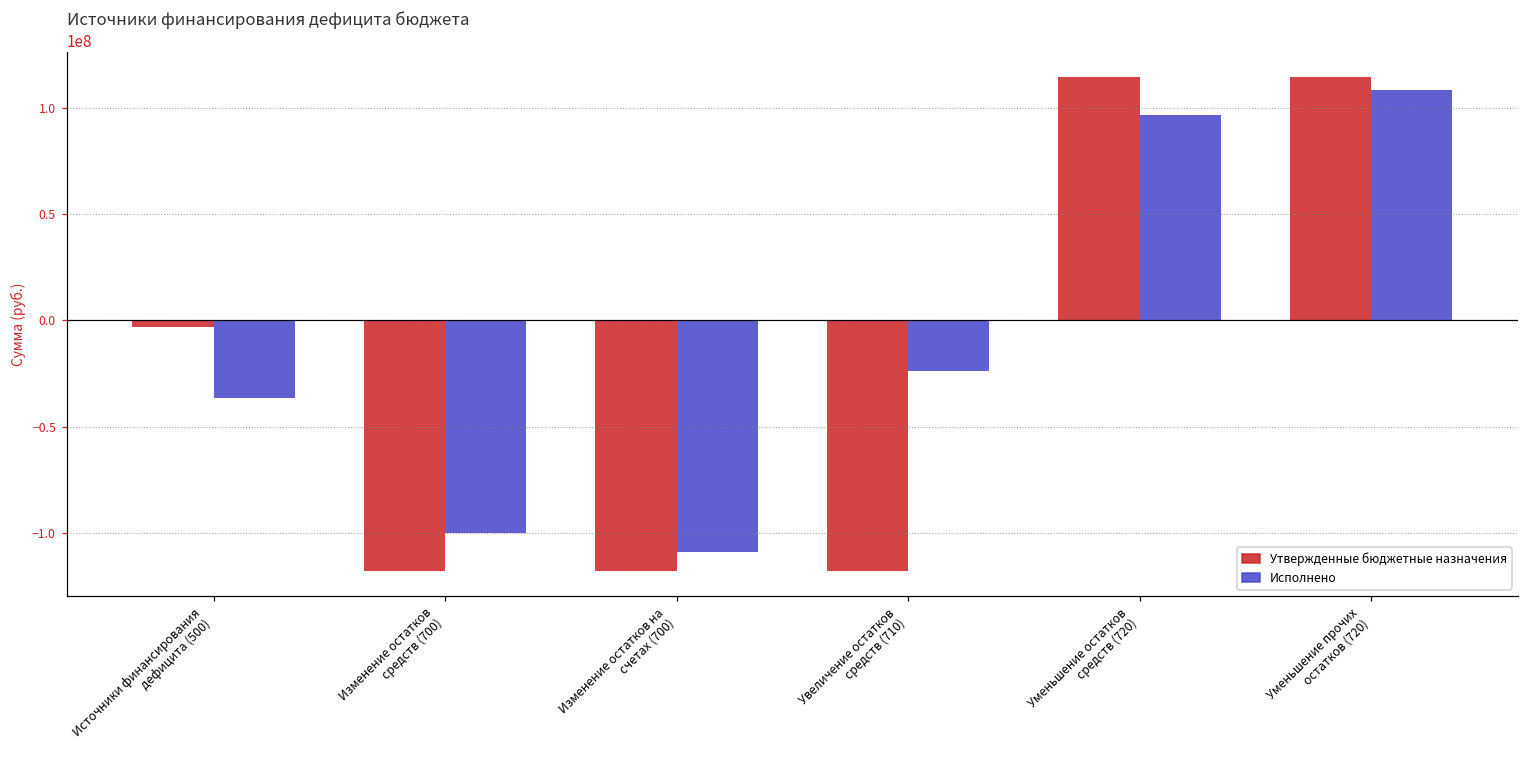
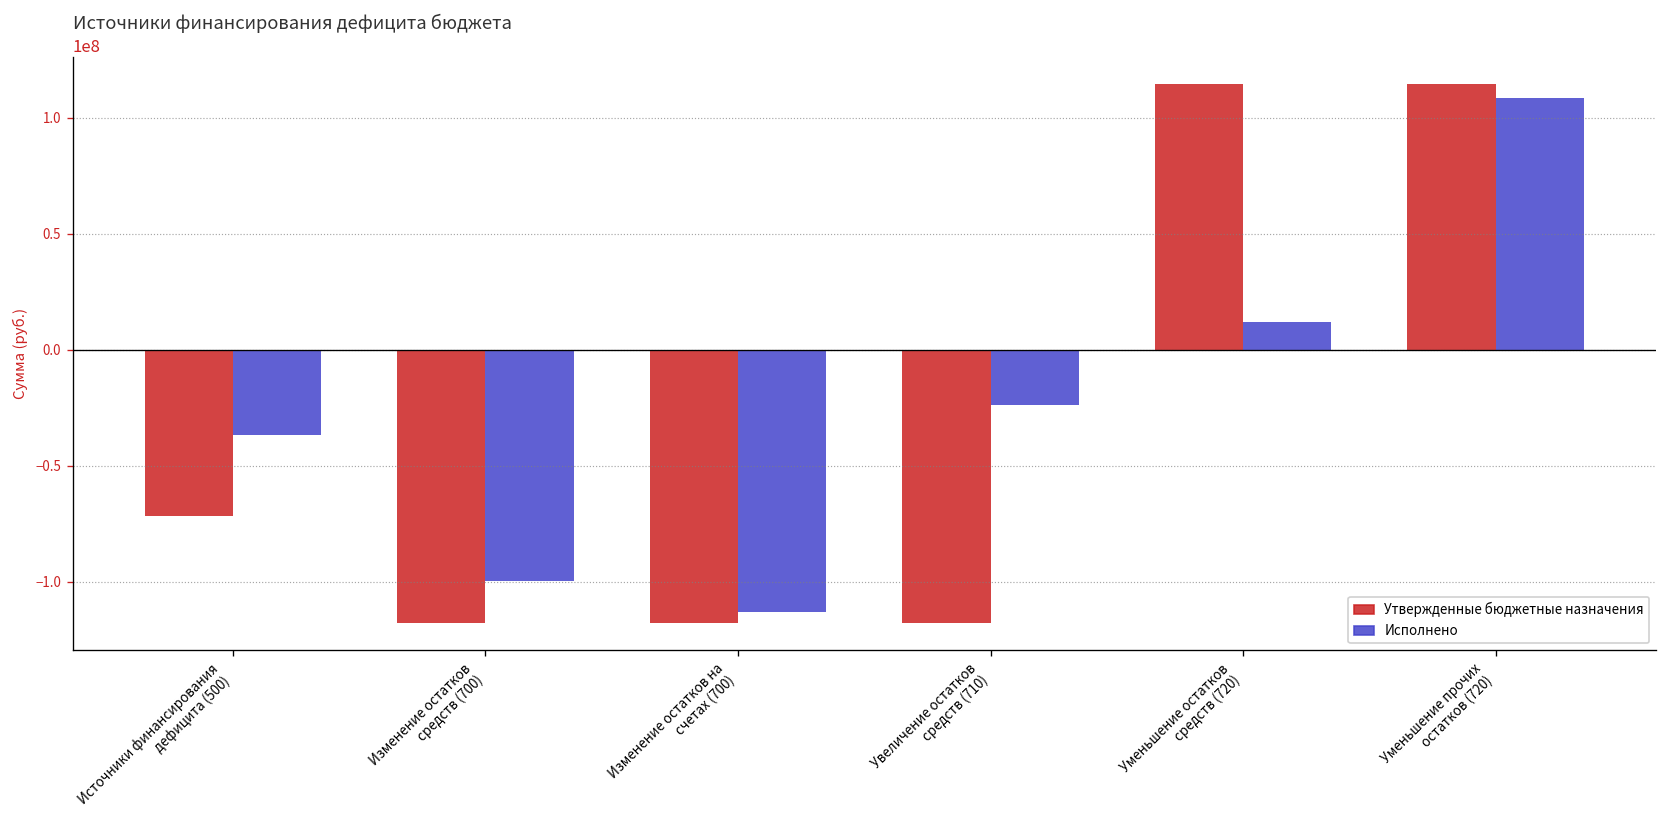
Утвержденные бюджетные назначения, Источники финансирования дефицита (500): -3000000 -> -72000000
Исполнено, Изменение остатков на счетах (700): -109000000 -> -113000000
Исполнено, Уменьшение остатков средств (720): 97000000 -> 12000000
